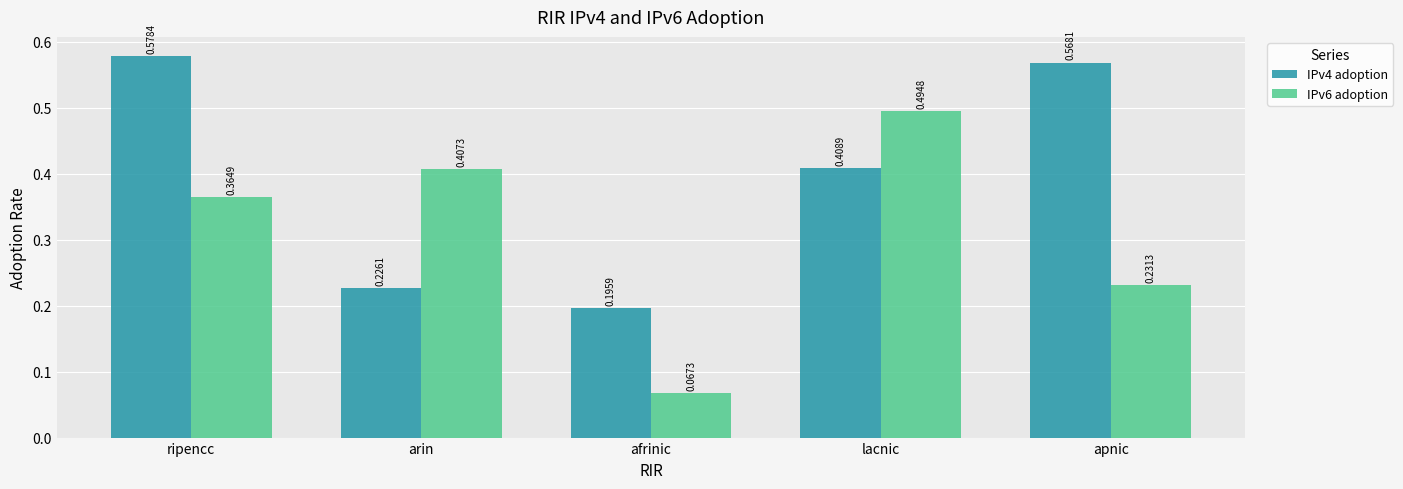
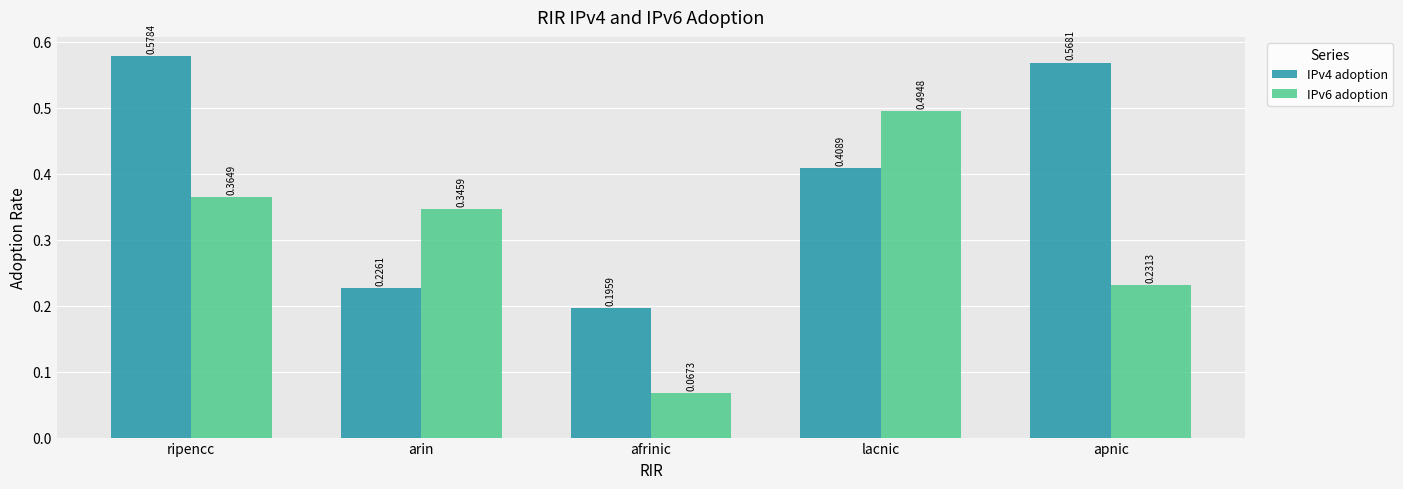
IPv6 adoption, arin: 0.4073 -> 0.3459
